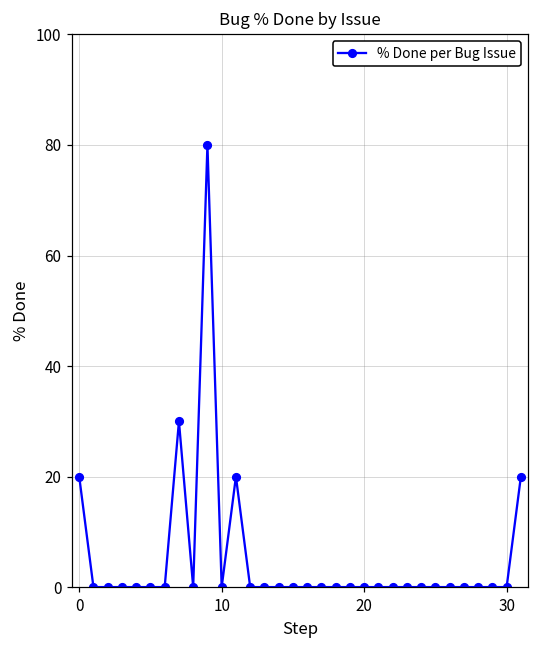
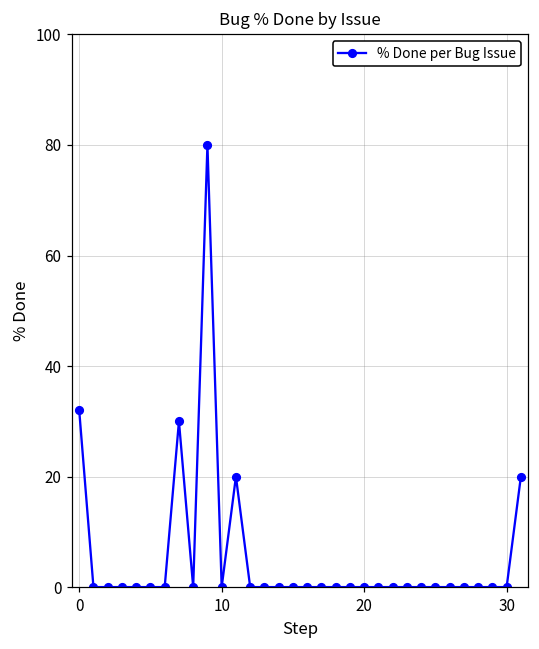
0: 20 -> 32
